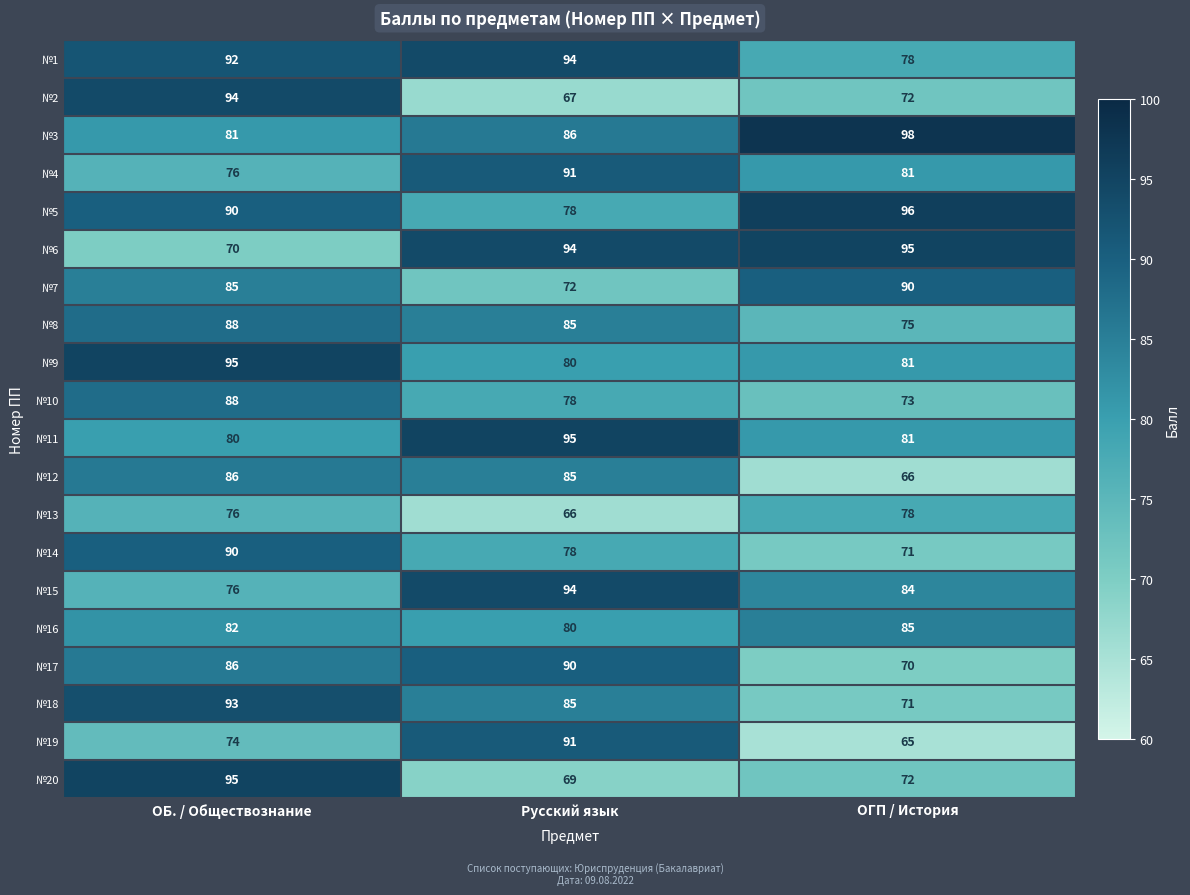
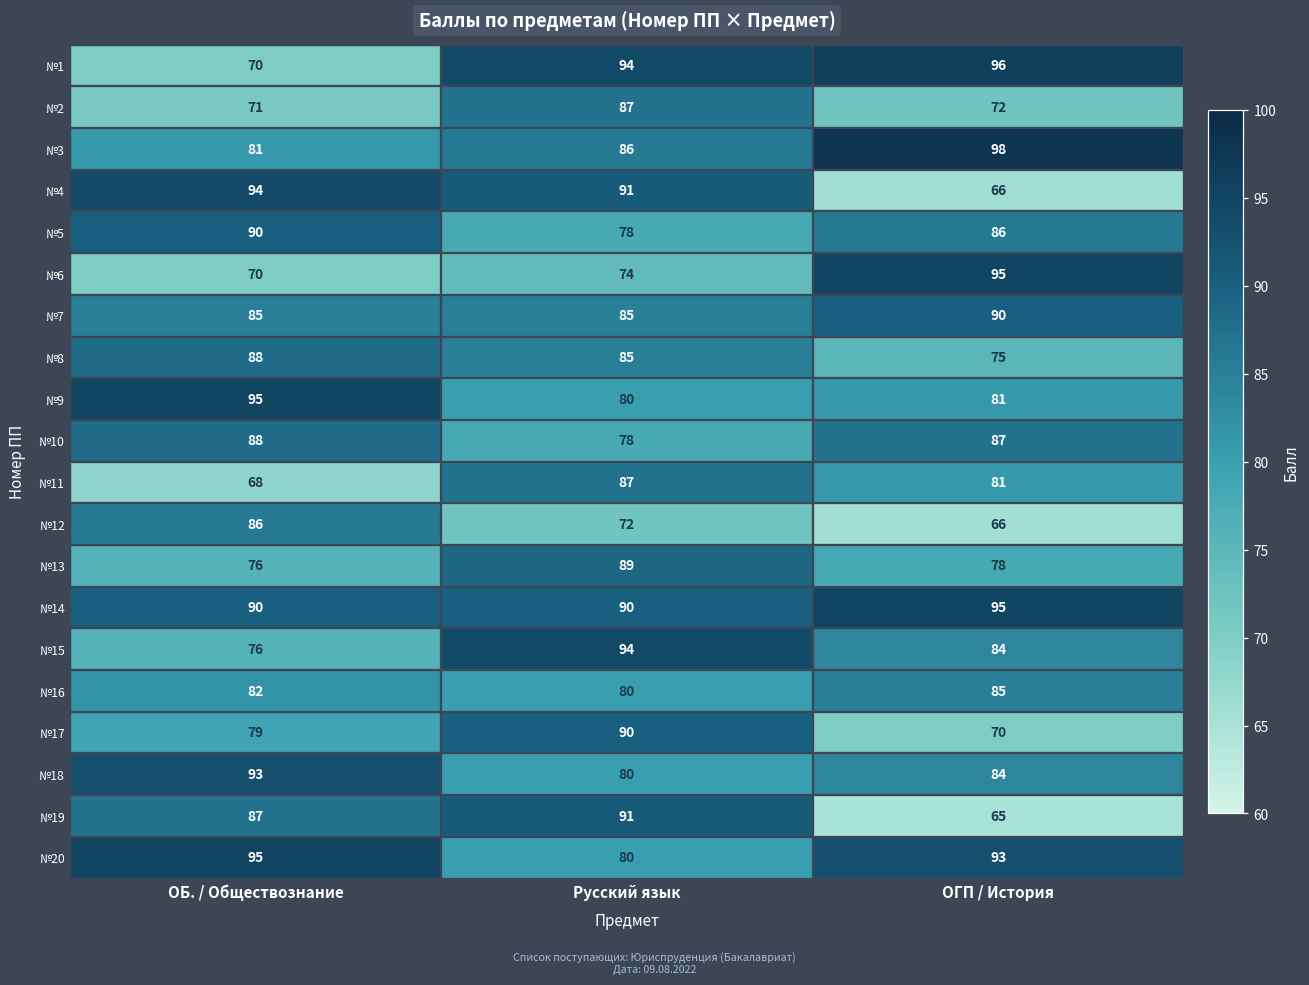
№1, ОБ. / Обществознание: 92 -> 70
№1, ОГП / История: 78 -> 96
№2, ОБ. / Обществознание: 94 -> 71
№2, Русский язык: 67 -> 87
№4, ОБ. / Обществознание: 76 -> 94
№4, ОГП / История: 81 -> 66
№5, ОГП / История: 96 -> 86
№6, Русский язык: 94 -> 74
№7, Русский язык: 72 -> 85
№10, ОГП / История: 73 -> 87
№11, ОБ. / Обществознание: 80 -> 68
№11, Русский язык: 95 -> 87
№12, Русский язык: 85 -> 72
№13, Русский язык: 66 -> 89
№14, Русский язык: 78 -> 90
№14, ОГП / История: 71 -> 95
№17, ОБ. / Обществознание: 86 -> 79
№18, Русский язык: 85 -> 80
№18, ОГП / История: 71 -> 84
№19, ОБ. / Обществознание: 74 -> 87
№20, Русский язык: 69 -> 80
№20, ОГП / История: 72 -> 93
